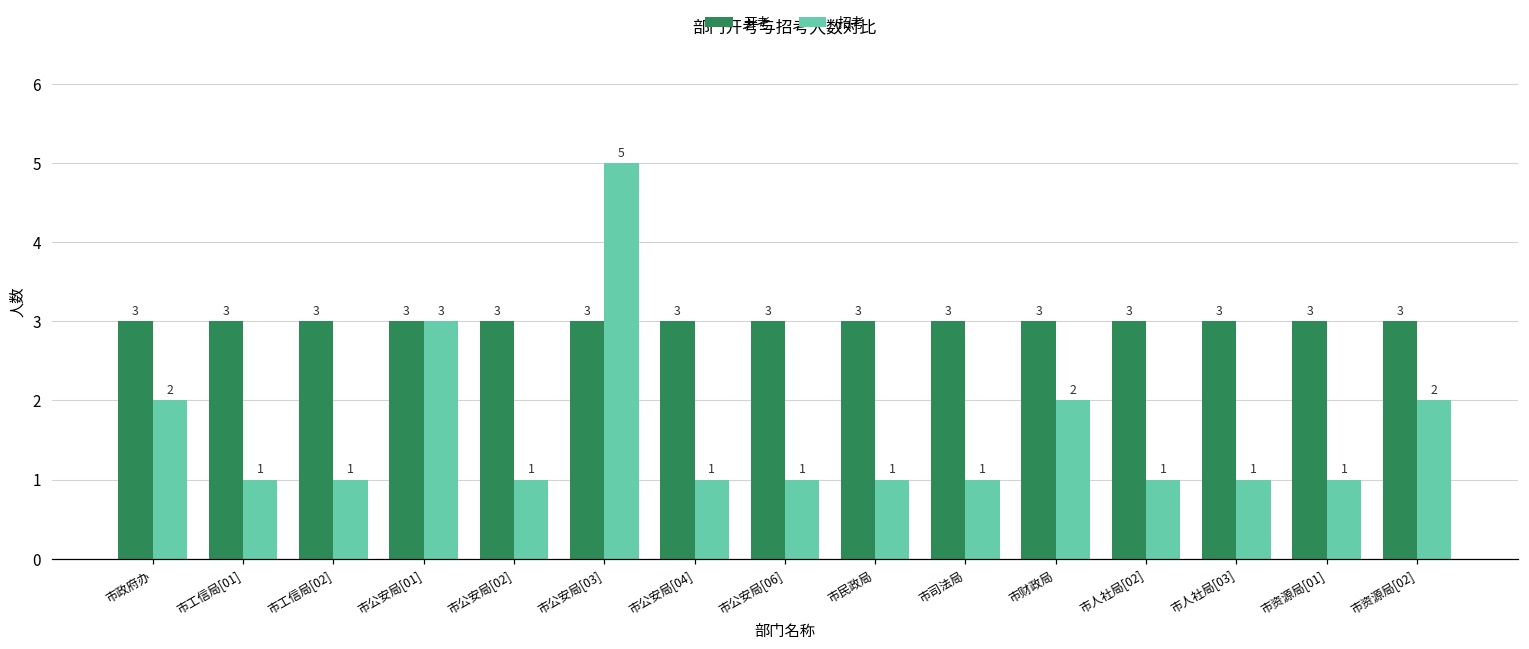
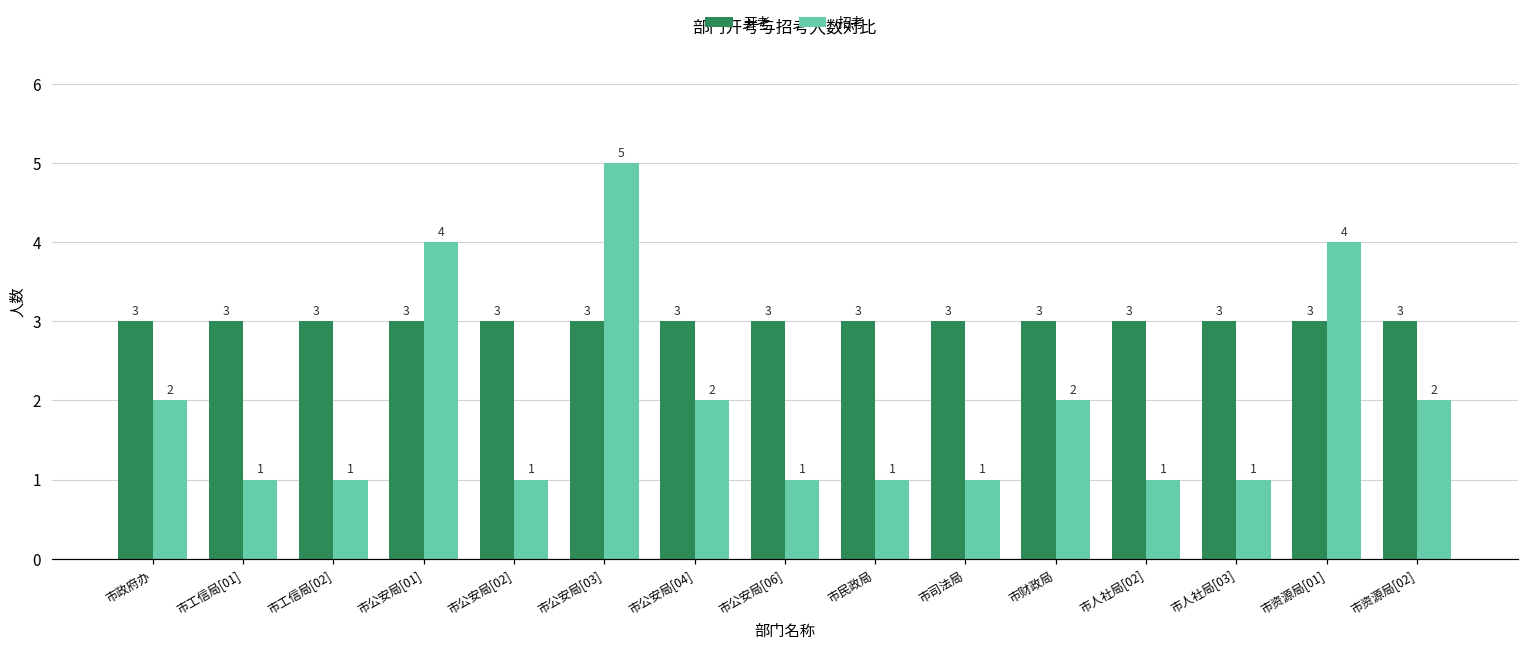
招考, 市公安局[01]: 3 -> 4
招考, 市公安局[04]: 1 -> 2
招考, 市资源局[01]: 1 -> 4
